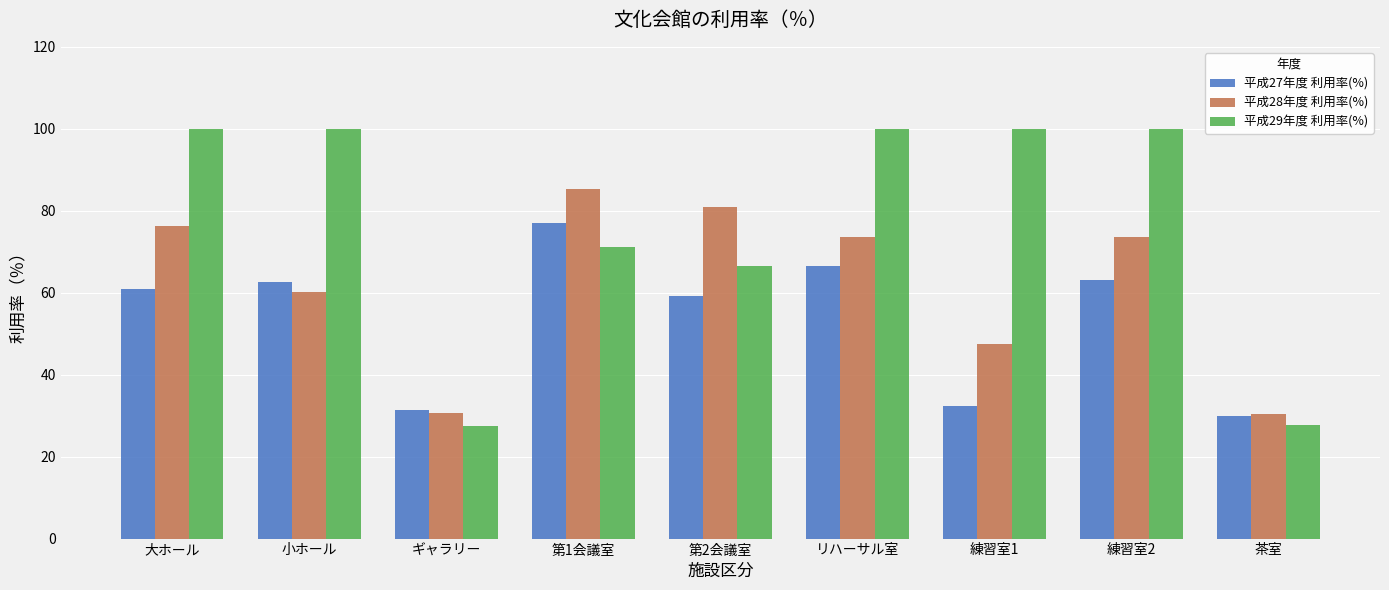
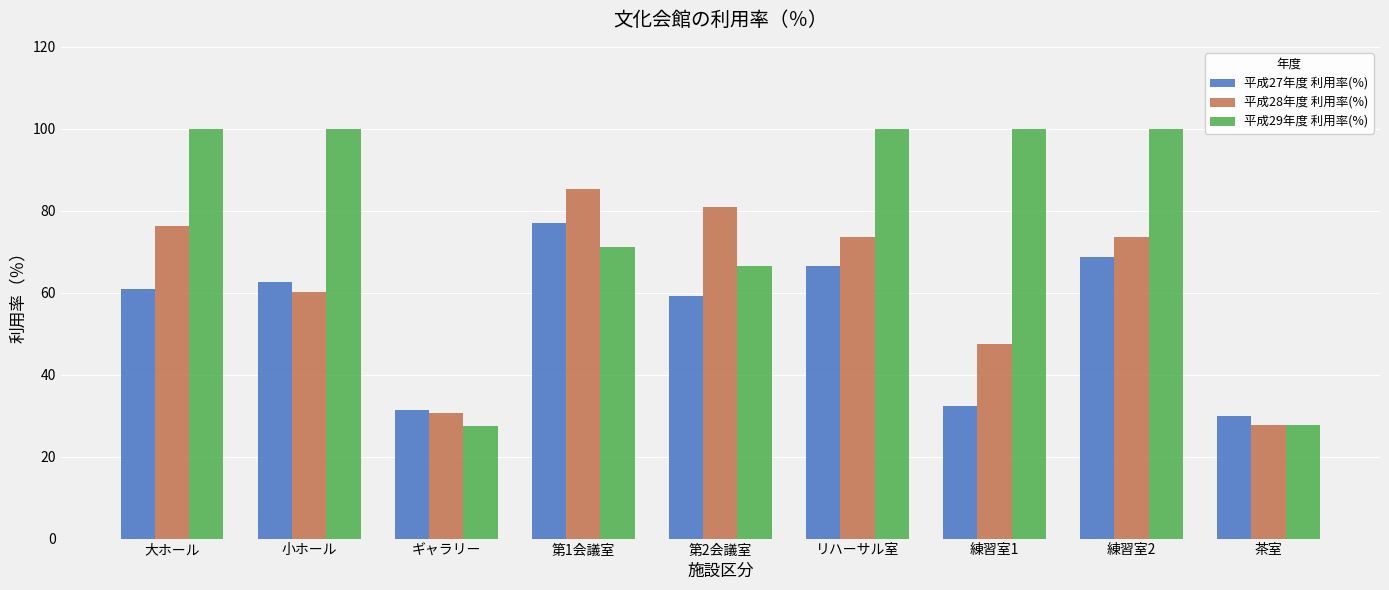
平成27年度 利用率(%), 練習室2: 63 -> 69
平成28年度 利用率(%), 茶室: 30 -> 28
